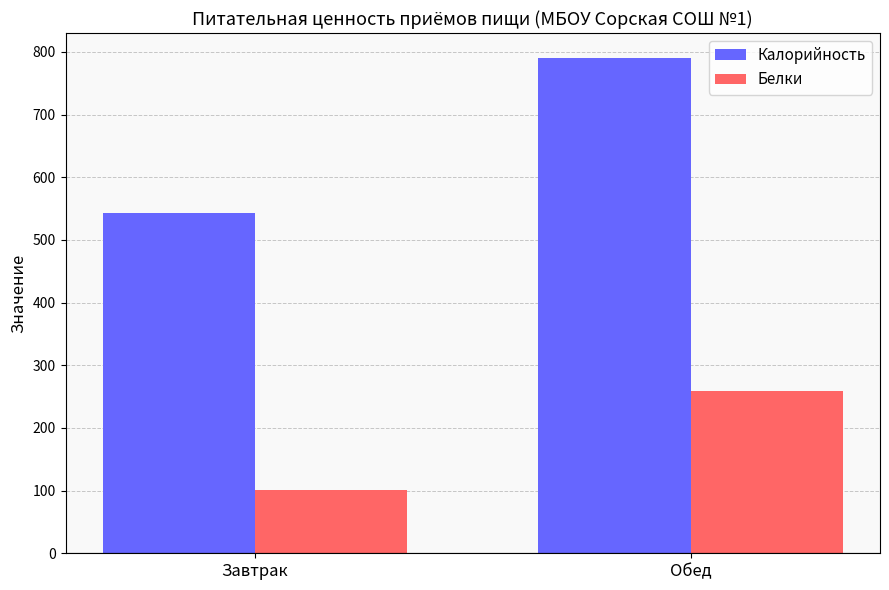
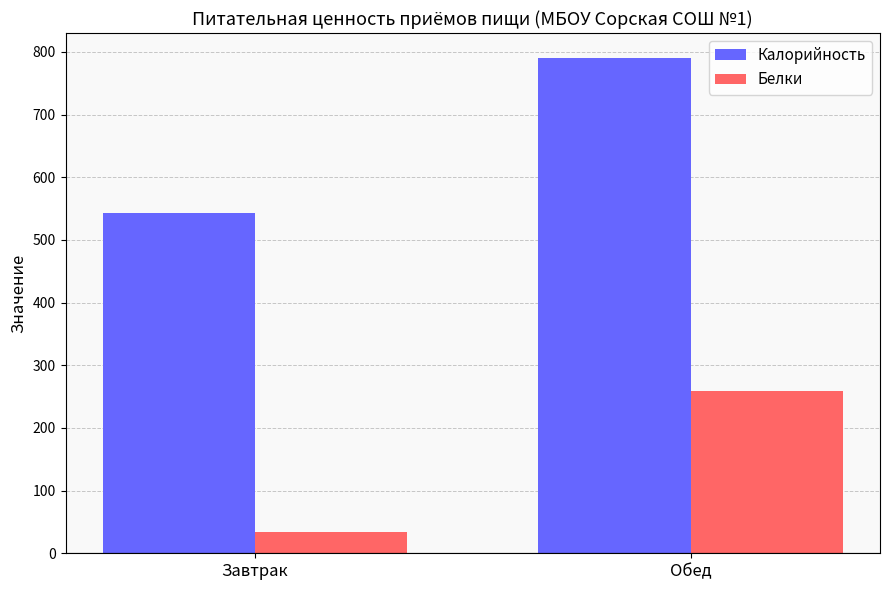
Белки, Завтрак: 100 -> 30
